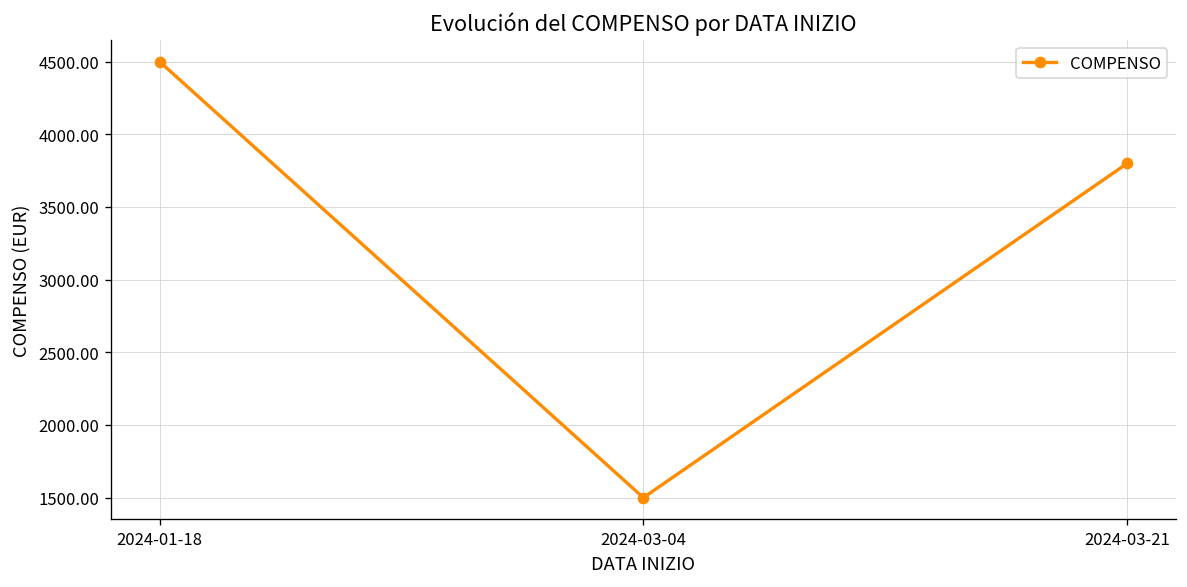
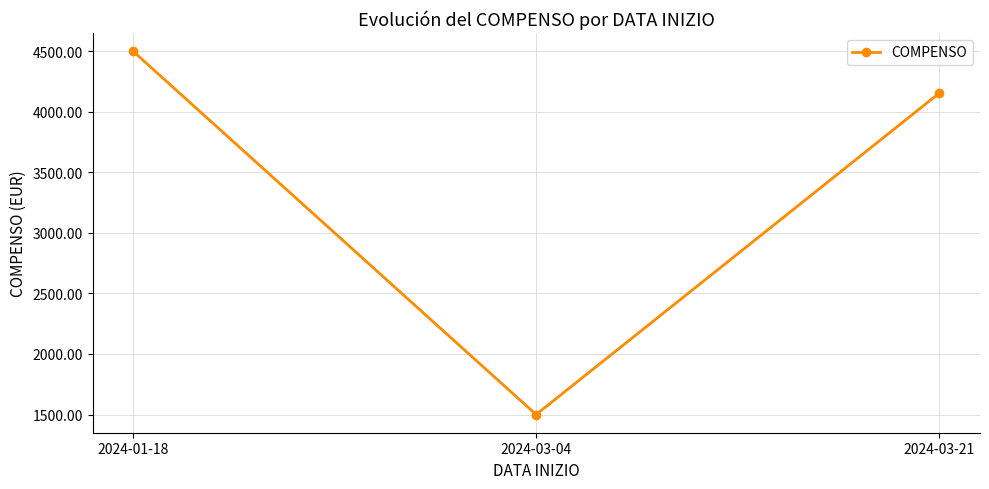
2024-03-21: 3800 -> 4150
